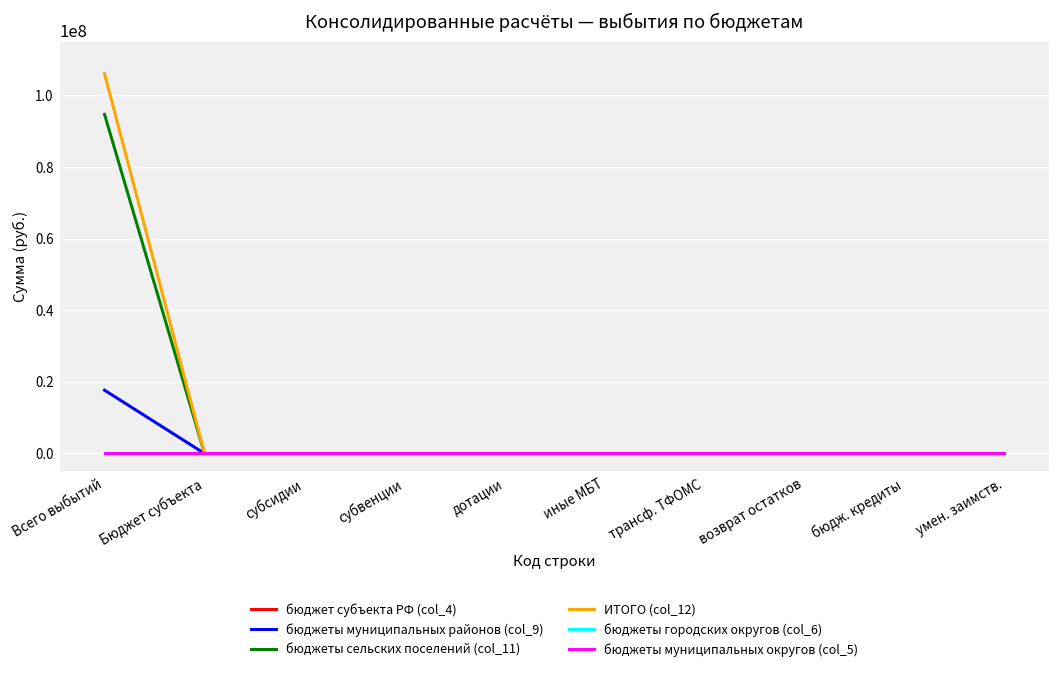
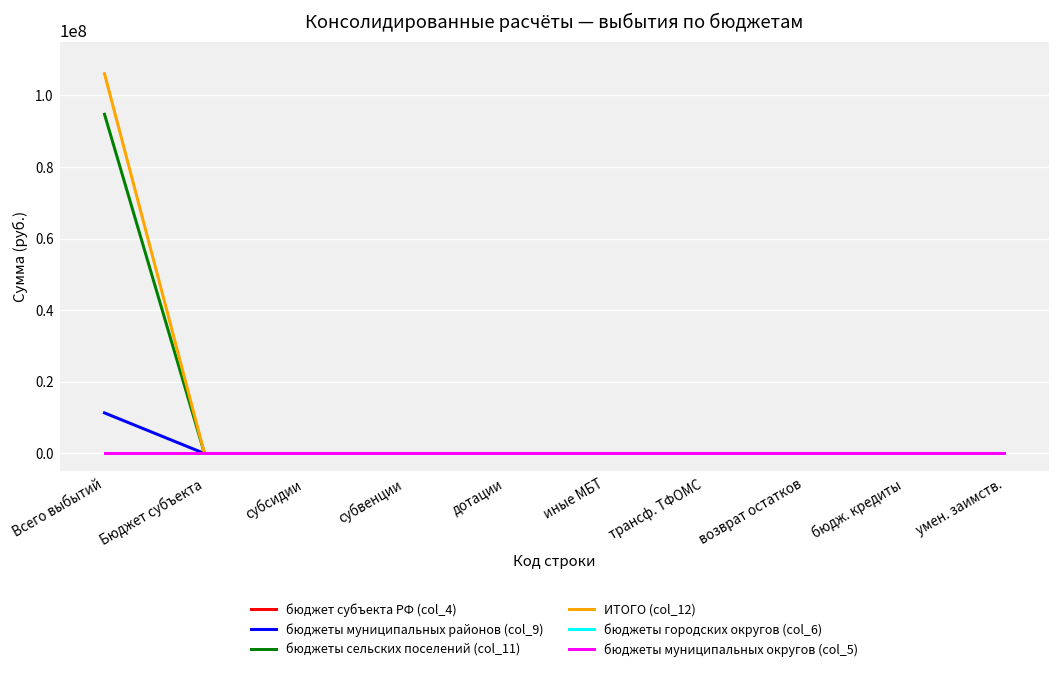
бюджеты муниципальных районов (col_9), Всего выбытий: 18000000 -> 11000000
